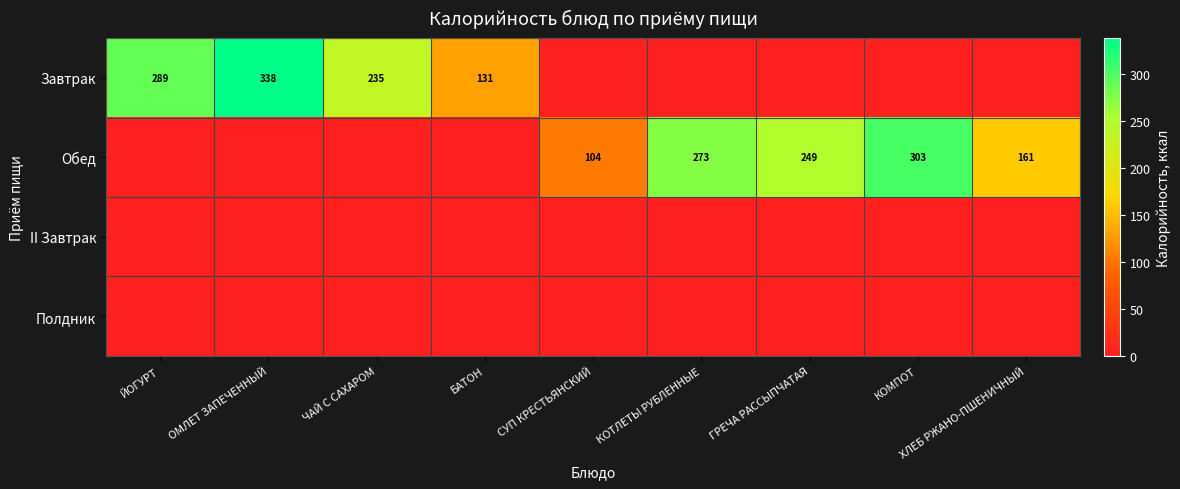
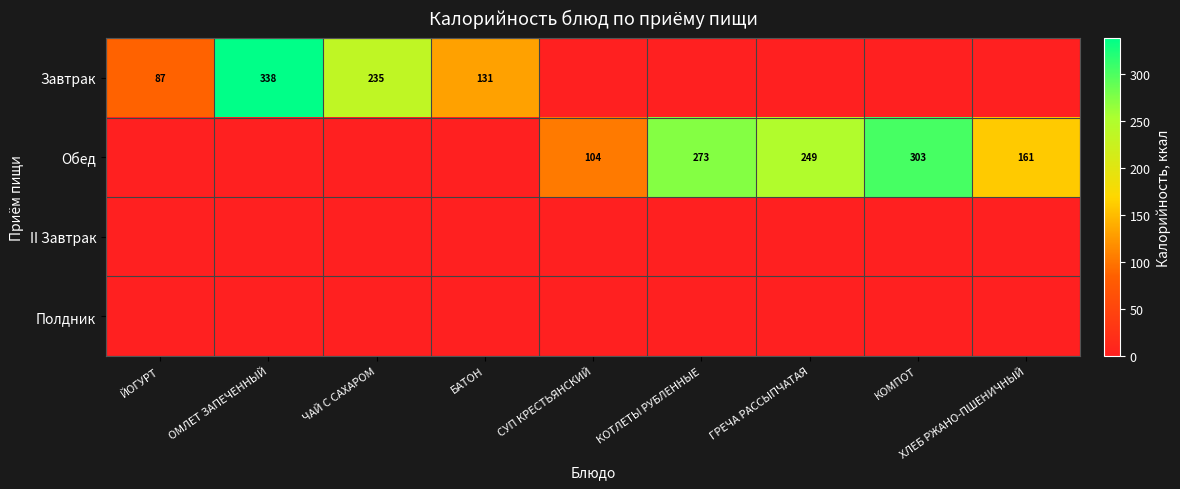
Завтрак, ЙОГУРТ: 289 -> 87
